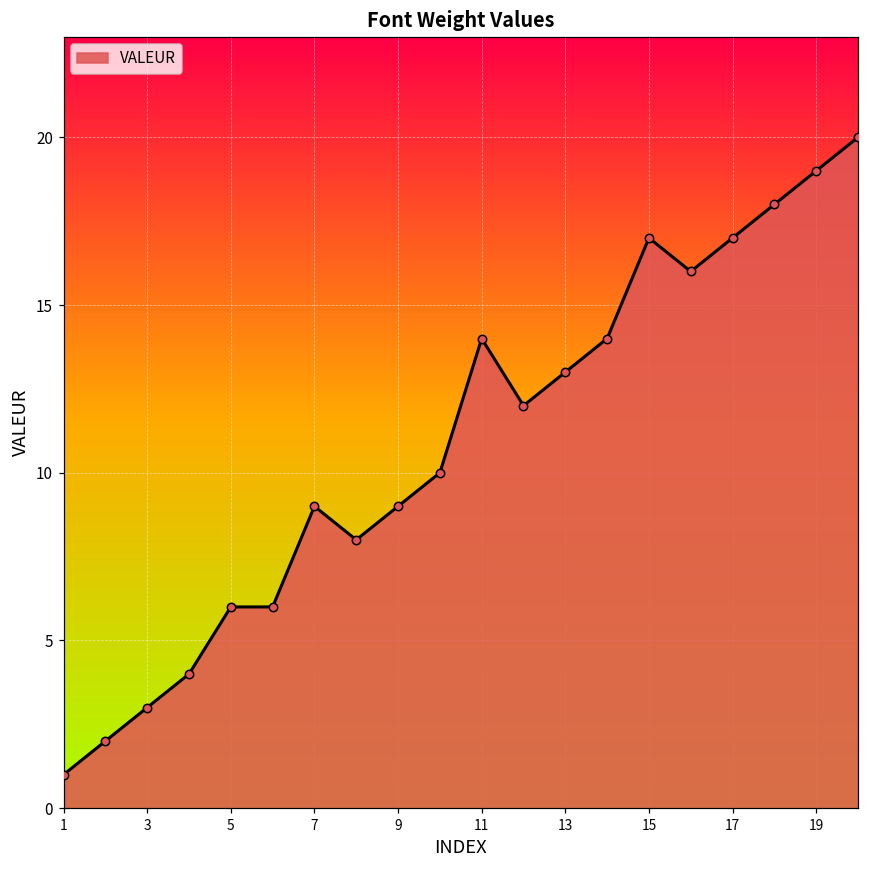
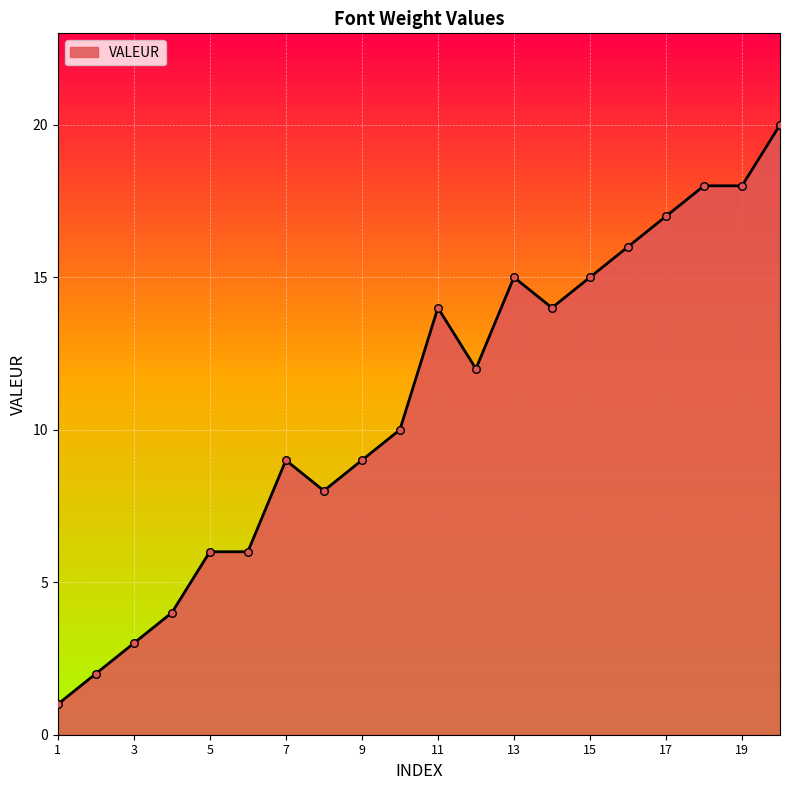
13: 13 -> 15
15: 17 -> 15
19: 19 -> 18
